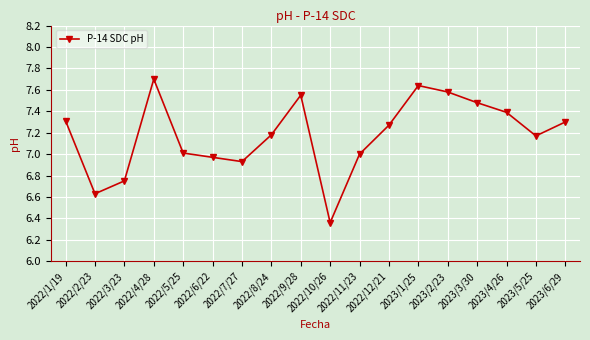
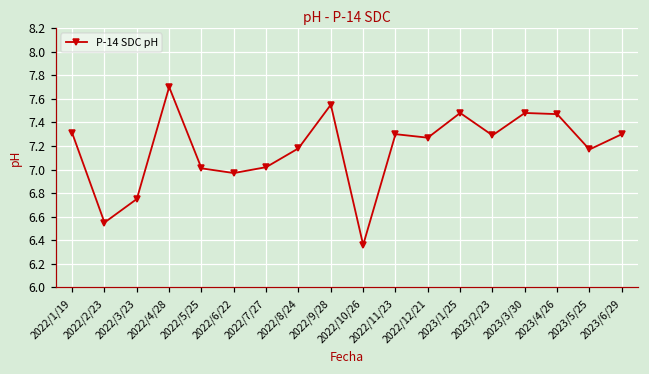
2022/2/23: 6.63 -> 6.55
2022/7/27: 6.93 -> 7.02
2022/11/23: 7.0 -> 7.3
2023/1/25: 7.64 -> 7.48
2023/2/23: 7.58 -> 7.29
2023/4/26: 7.39 -> 7.47
